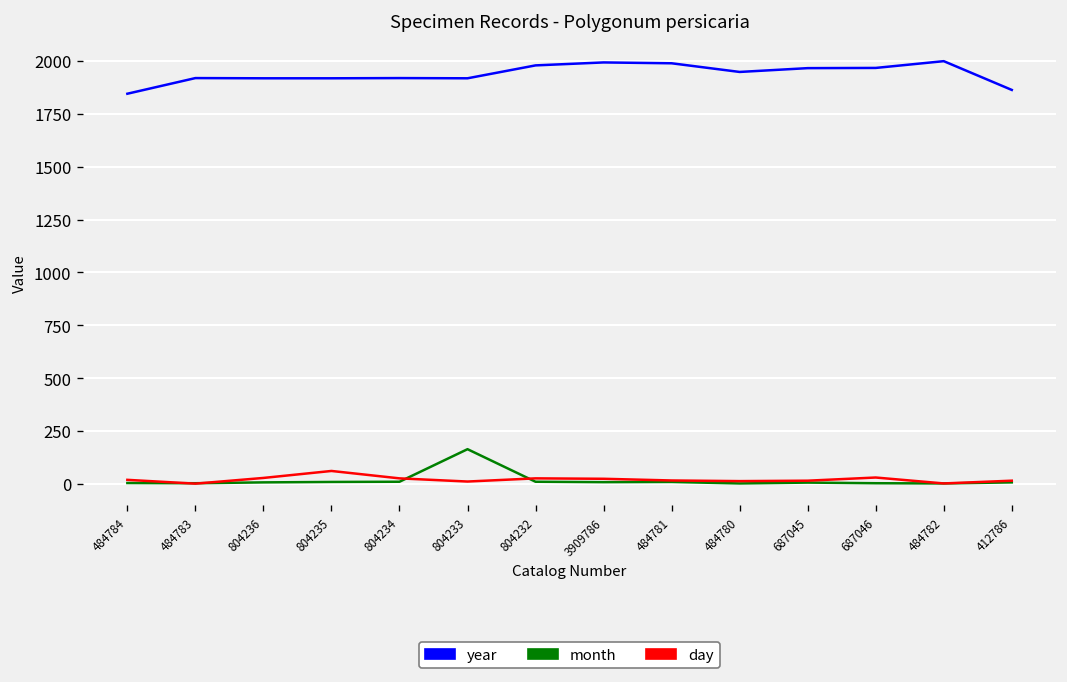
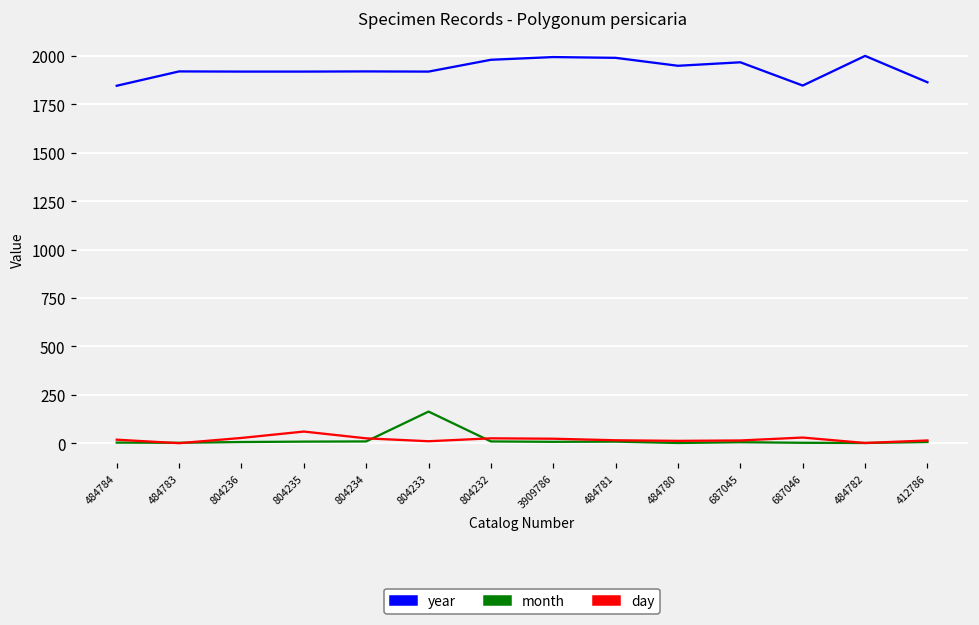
year, 687046: 1970 -> 1850
